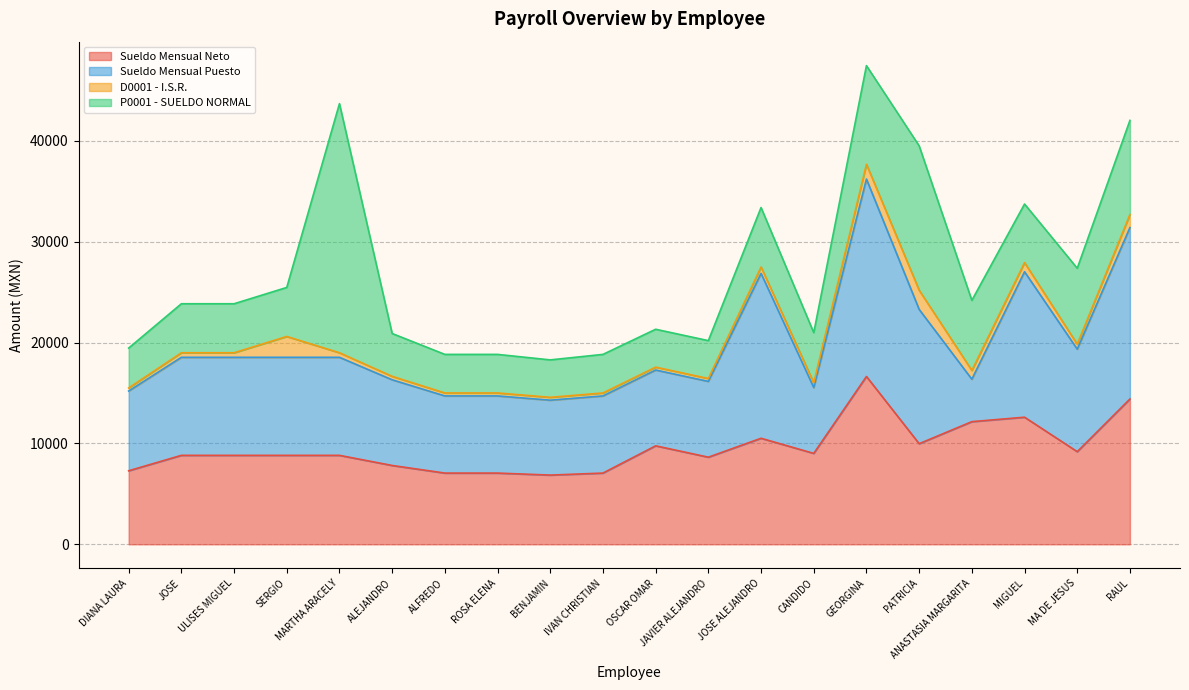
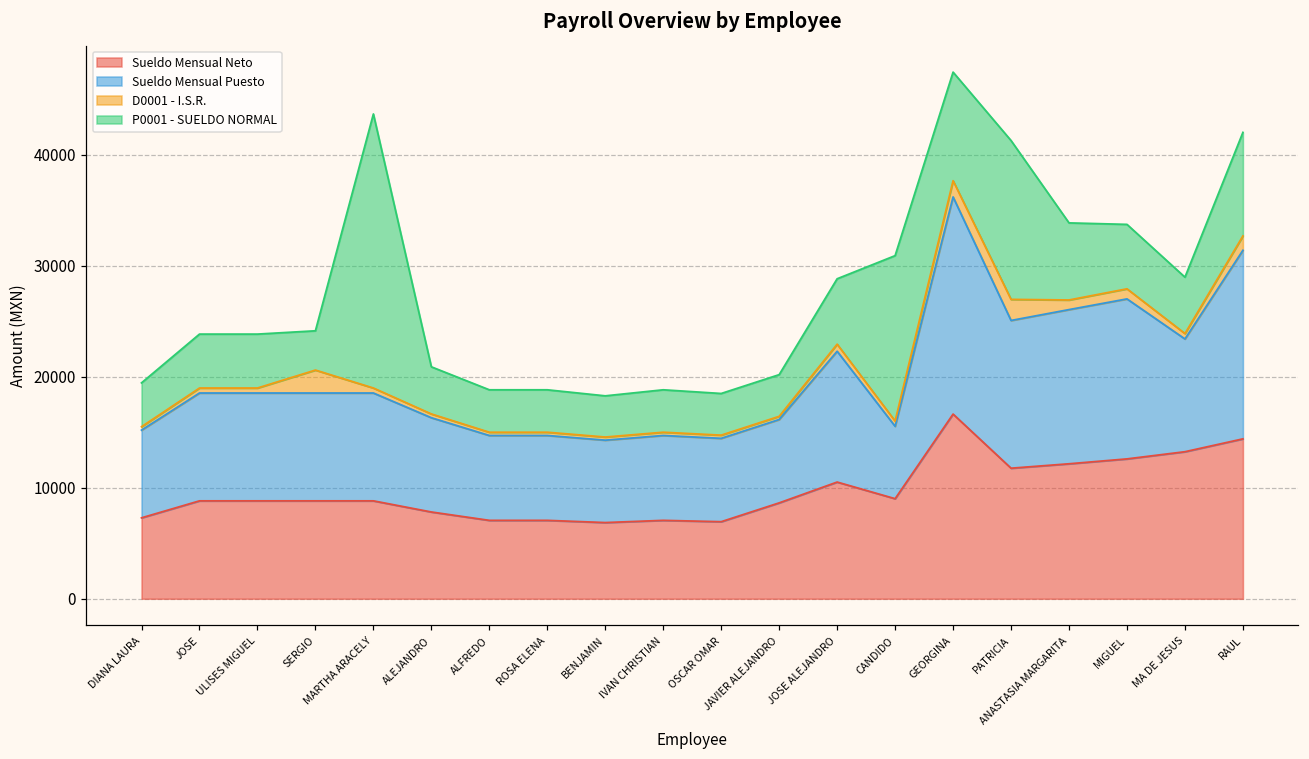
P0001 - SUELDO NORMAL, SERGIO: 4900 -> 3500
Sueldo Mensual Neto, OSCAR OMAR: 9800 -> 6900
Sueldo Mensual Puesto, JOSE ALEJANDRO: 16300 -> 11800
P0001 - SUELDO NORMAL, CANDIDO: 5000 -> 14900
Sueldo Mensual Neto, PATRICIA: 10000 -> 11800
Sueldo Mensual Puesto, ANASTASIA MARGARITA: 4200 -> 13900
Sueldo Mensual Neto, MA DE JESUS: 9200 -> 13200
P0001 - SUELDO NORMAL, MA DE JESUS: 7500 -> 5100
